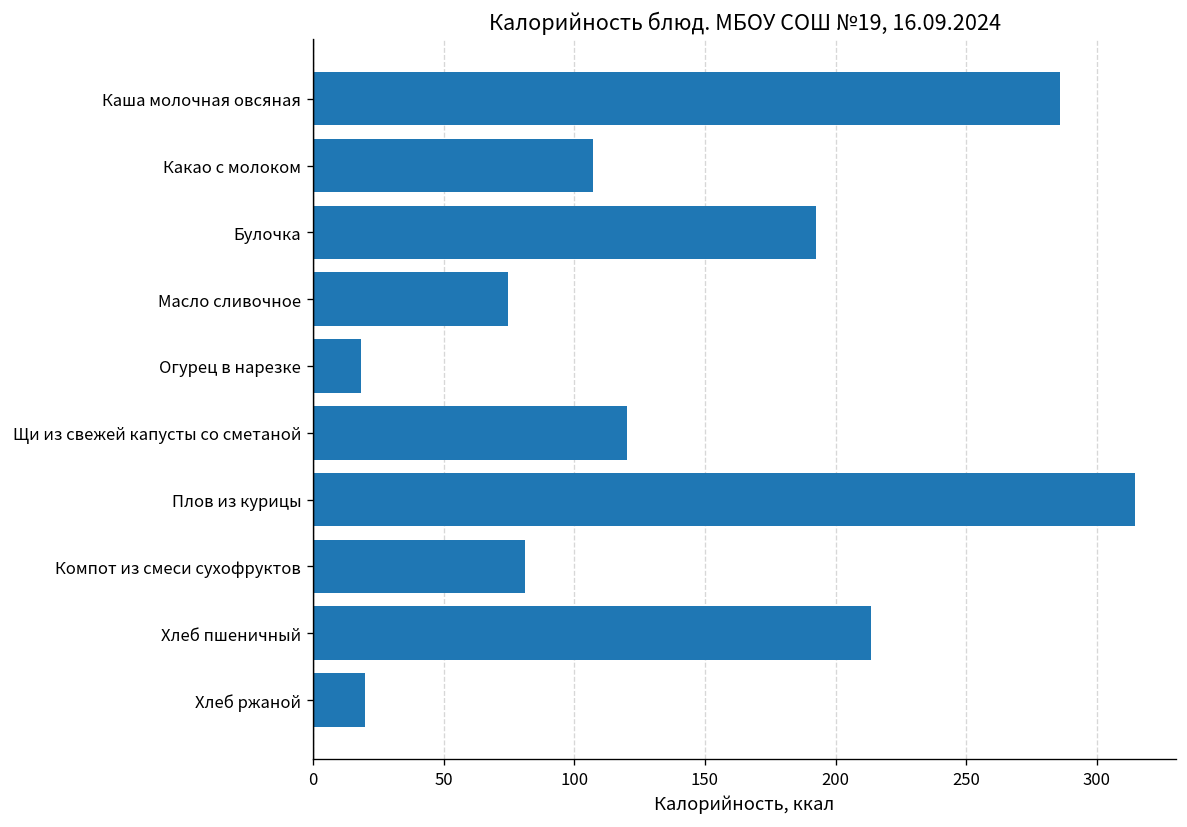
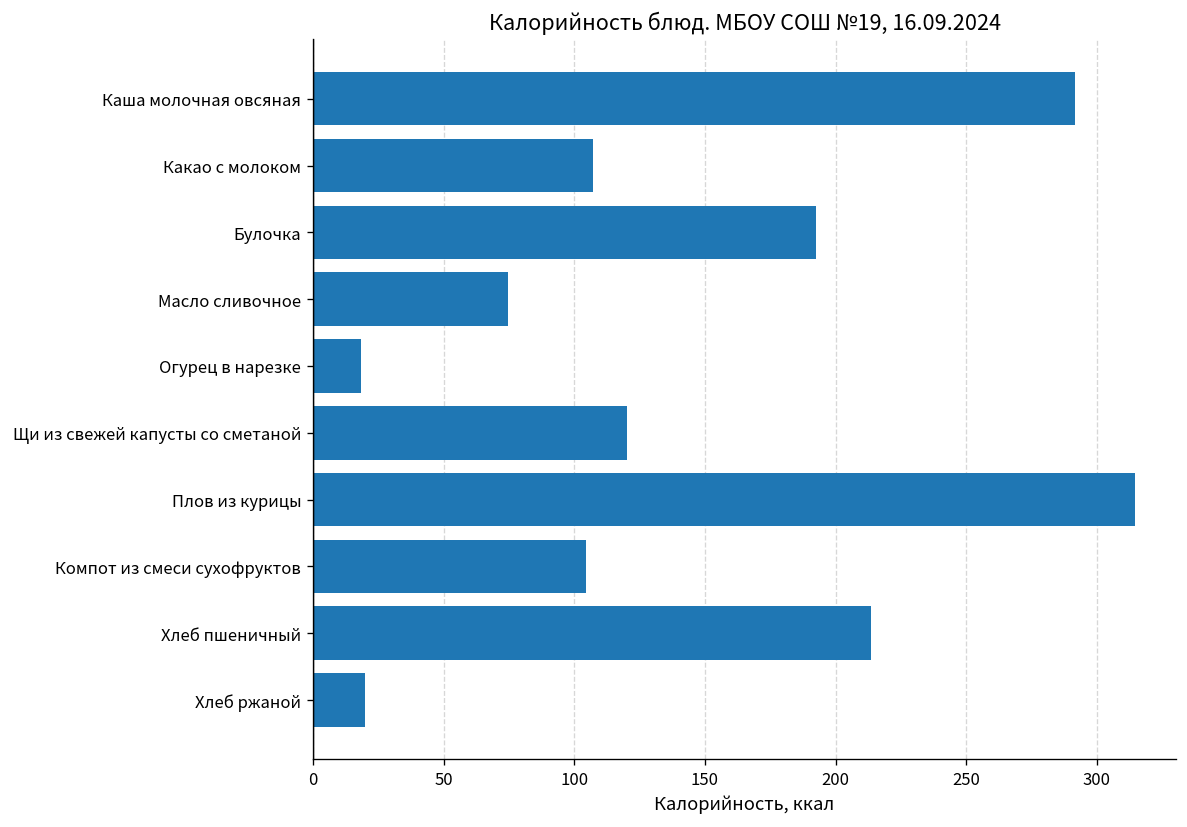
Каша молочная овсяная: 286 -> 292
Компот из смеси сухофруктов: 81 -> 105
